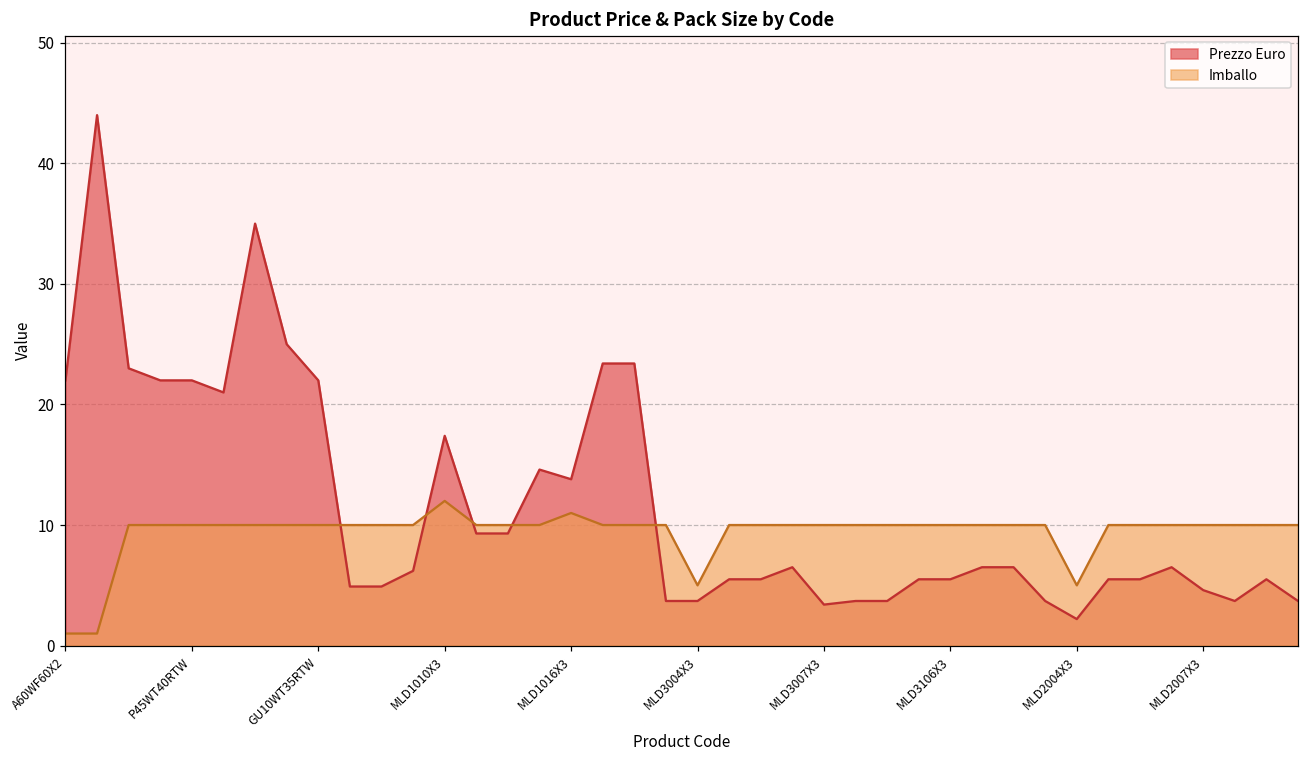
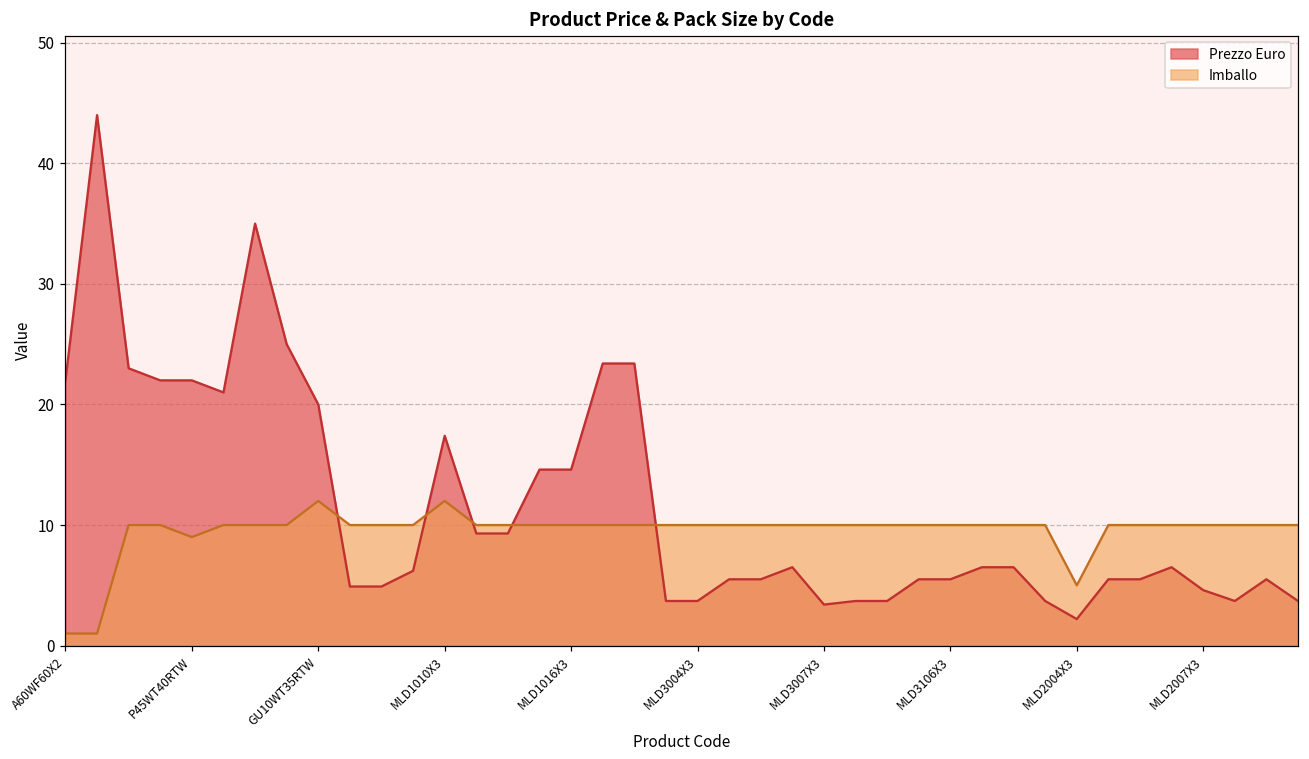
Imballo, P45WT40RTW: 10 -> 9
Prezzo Euro, GU10WT35RTW: 22 -> 20
Imballo, GU10WT35RTW: 10 -> 12
Prezzo Euro, MLD1016X3: 13.8 -> 14.6
Imballo, MLD1016X3: 11 -> 10
Imballo, MLD3004X3: 5 -> 10
